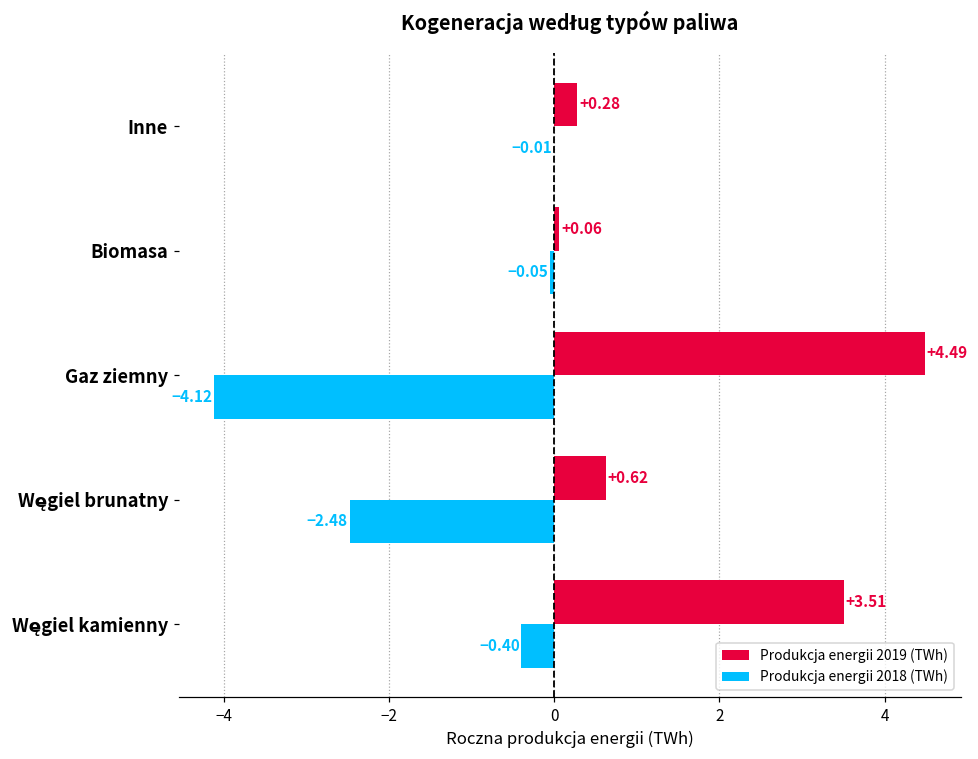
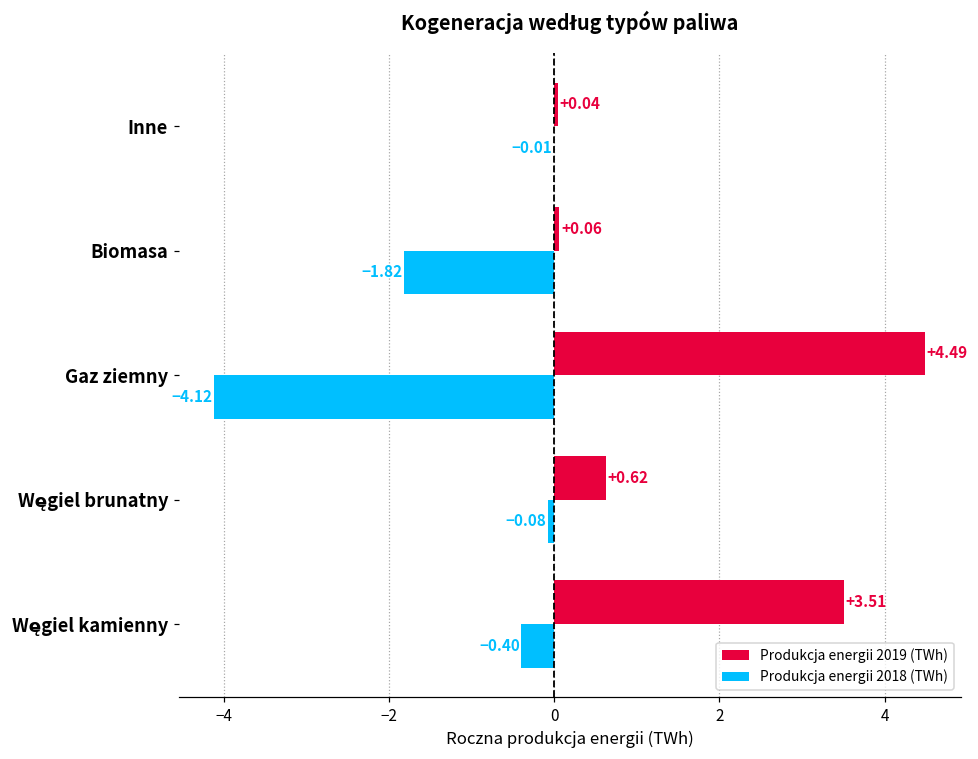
Produkcja energii 2019 (TWh), Inne: +0.28 -> +0.04
Produkcja energii 2018 (TWh), Biomasa: -0.05 -> -1.82
Produkcja energii 2018 (TWh), Węgiel brunatny: -2.48 -> -0.08
